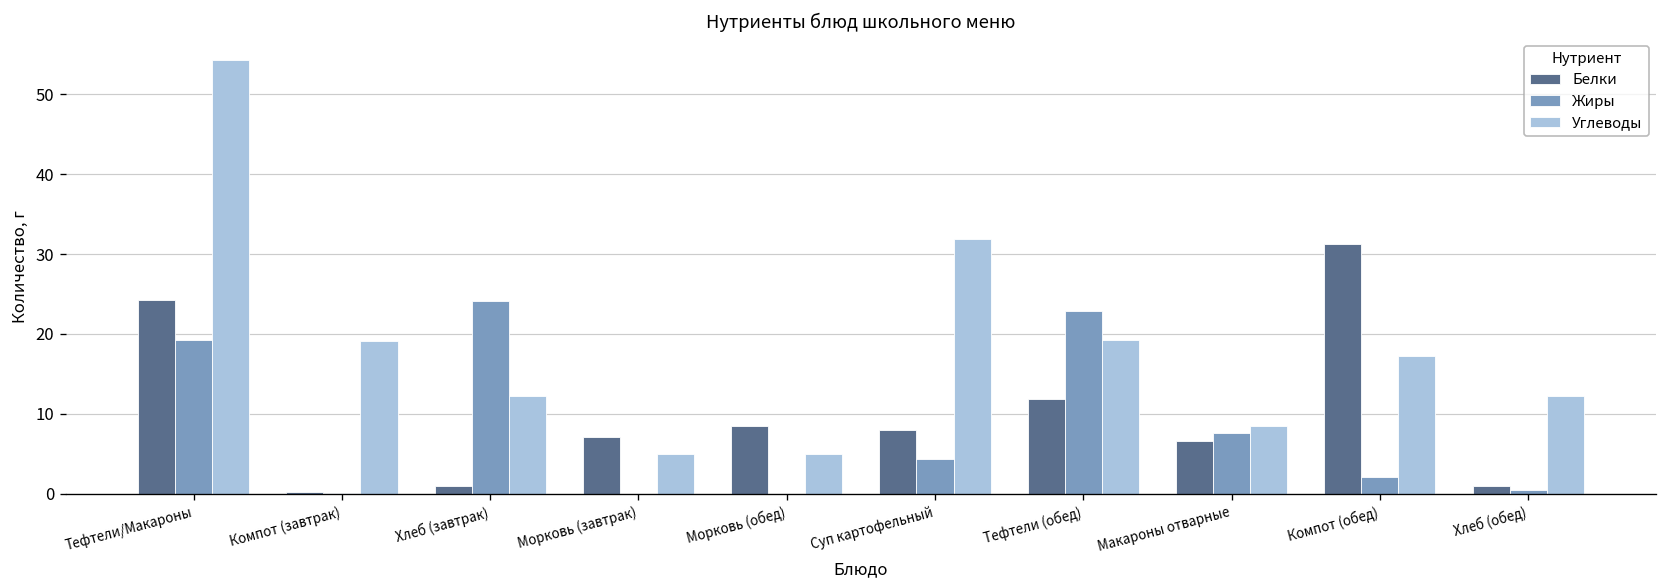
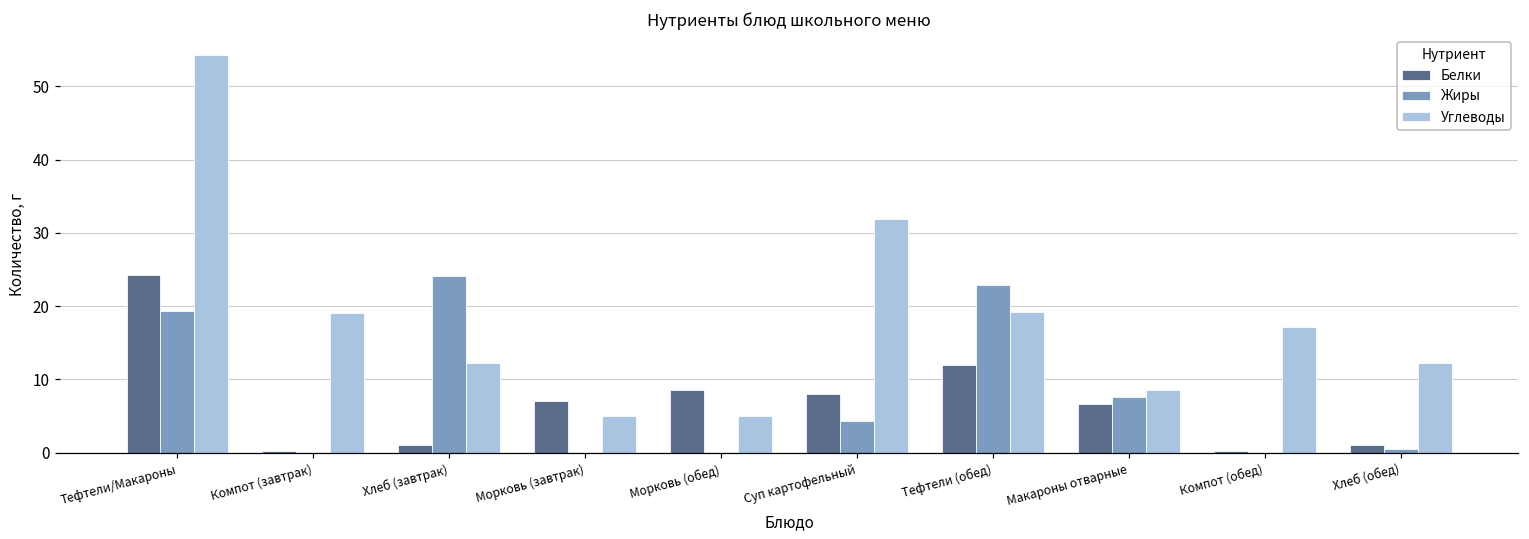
Белки, Компот (обед): 31 -> 0
Жиры, Компот (обед): 2 -> 0
